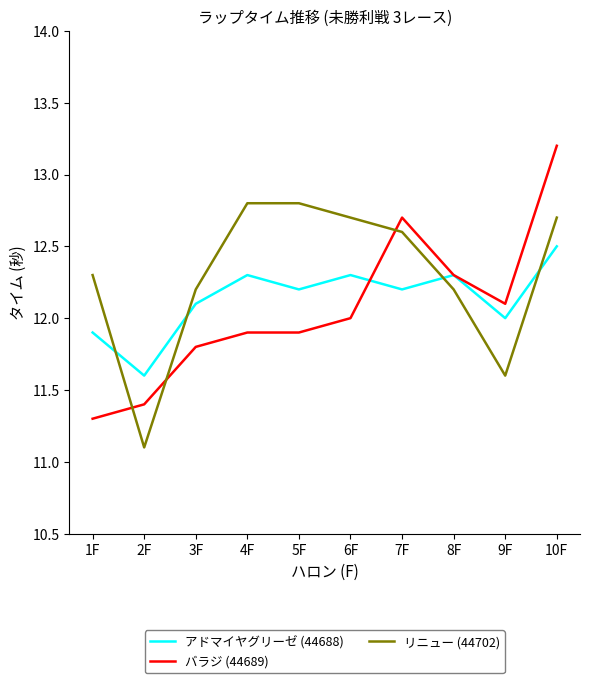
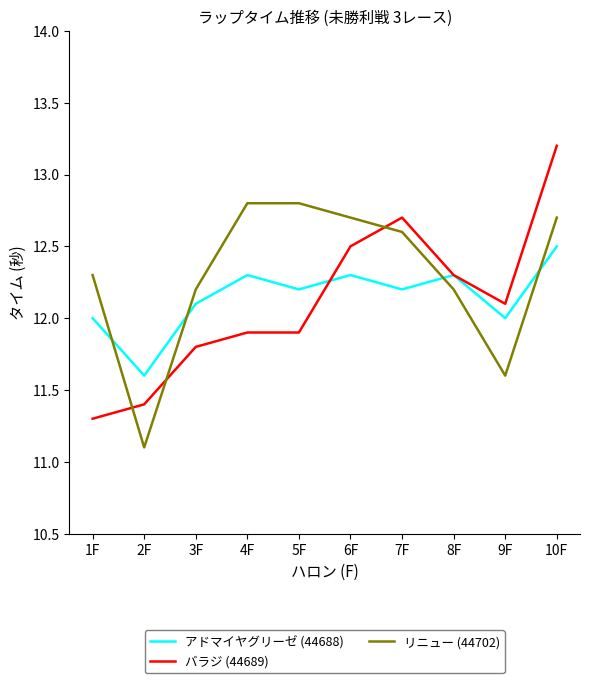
アドマイヤグリーゼ (44688), 1F: 11.9 -> 12.0
バラジ (44689), 6F: 12.0 -> 12.5
